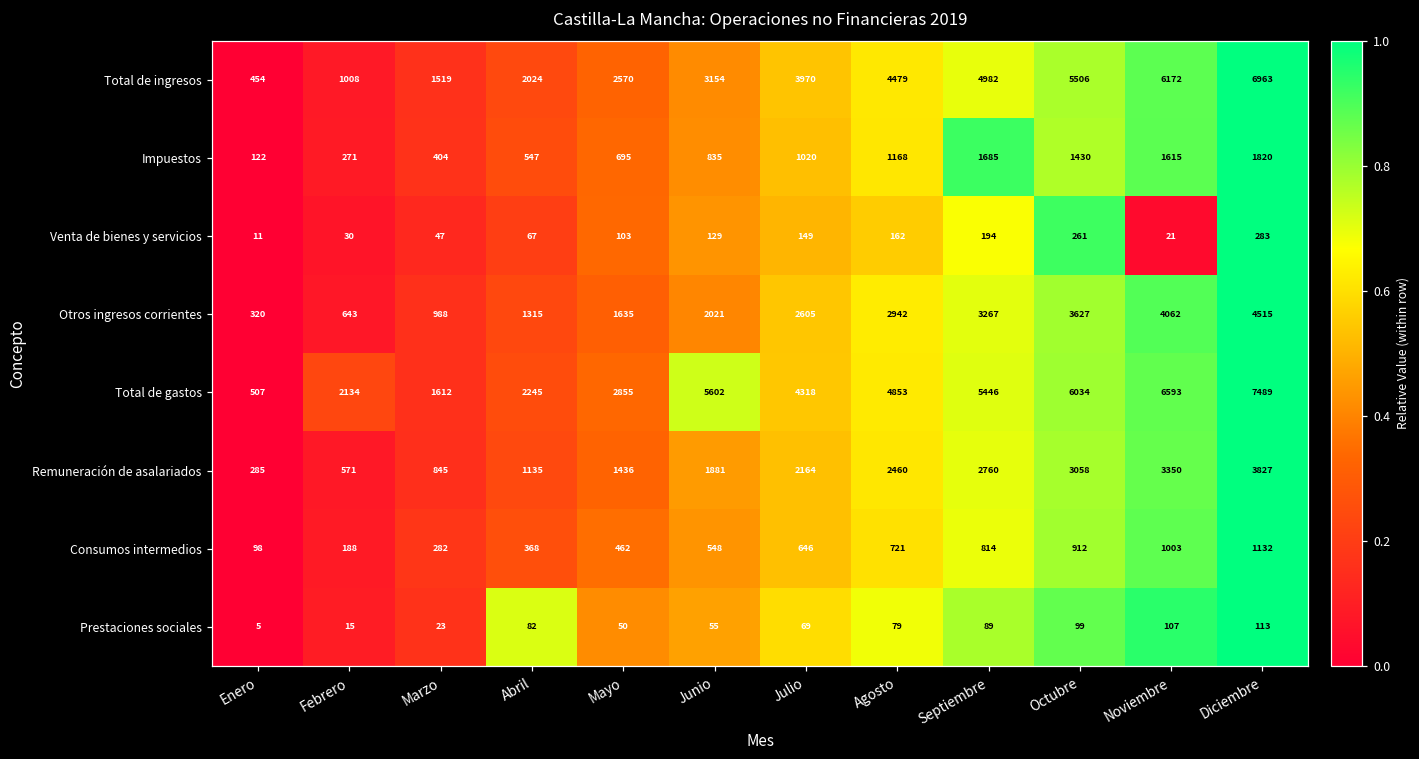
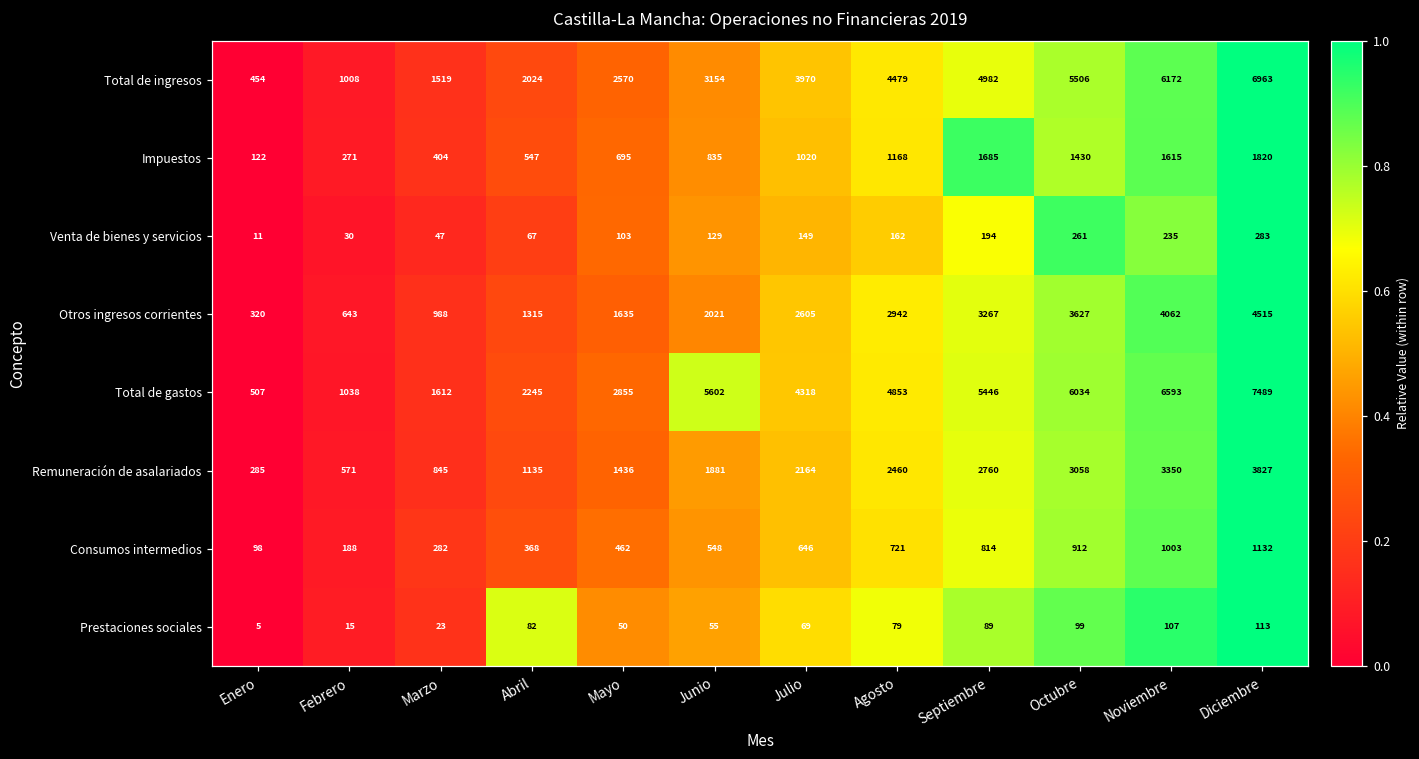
Venta de bienes y servicios, Noviembre: 21 -> 235
Total de gastos, Febrero: 2134 -> 1038
